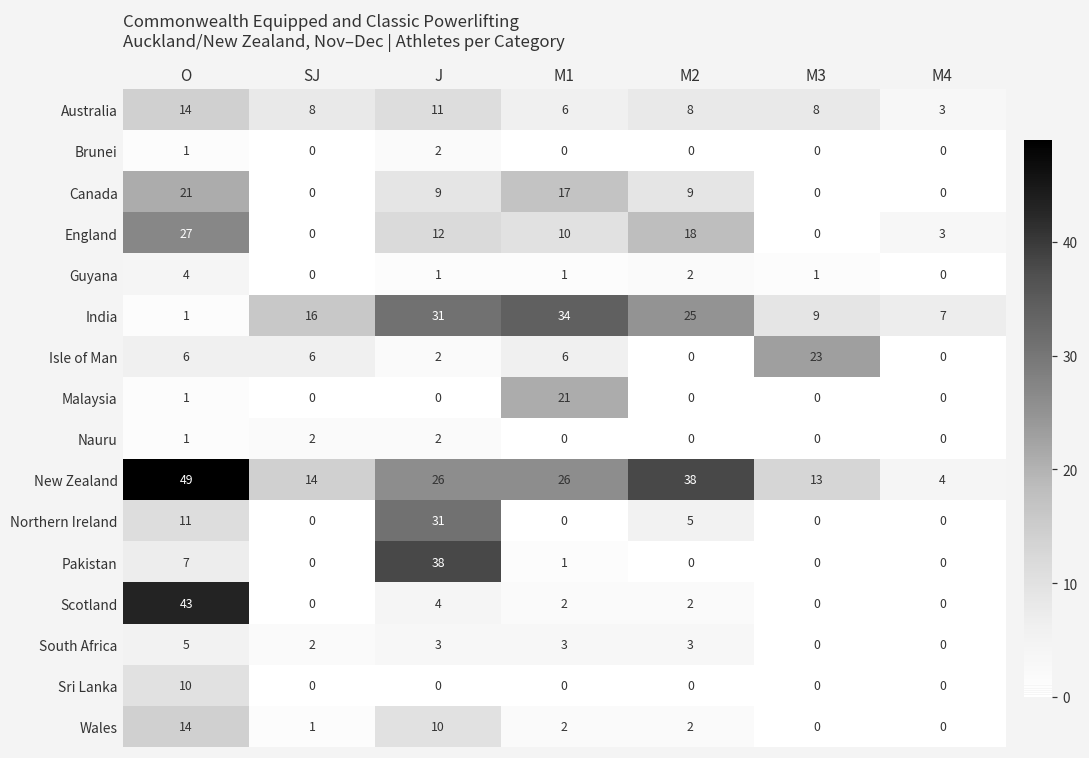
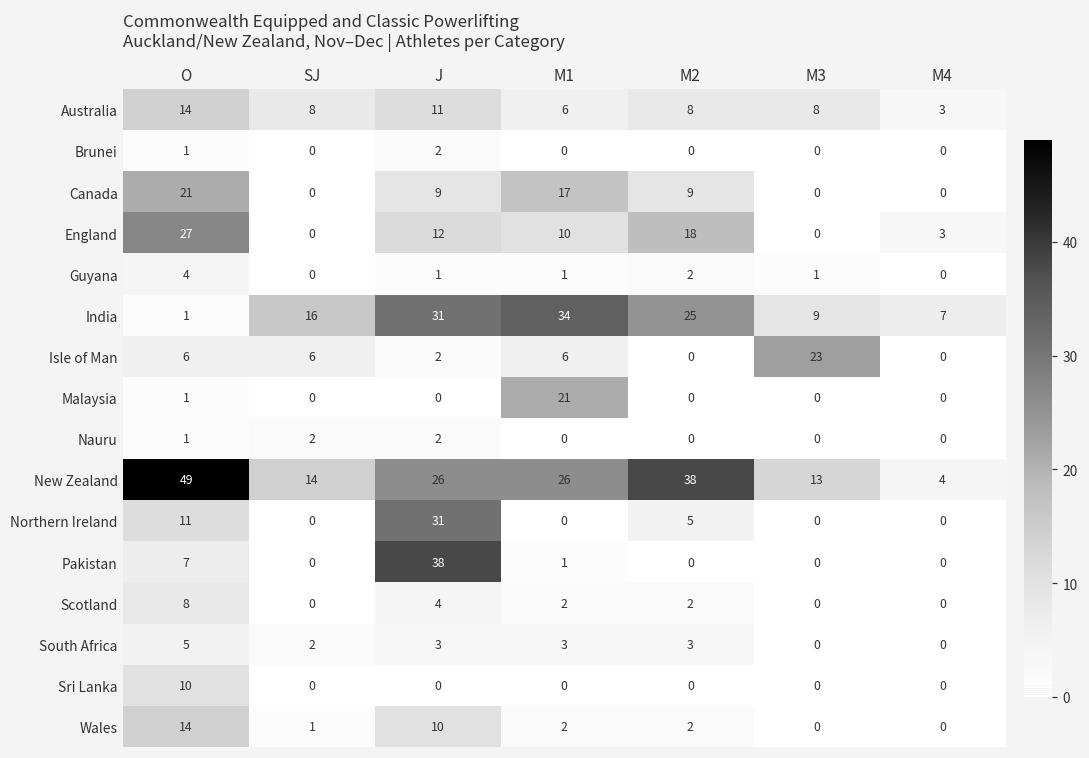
Scotland, O: 43 -> 8
